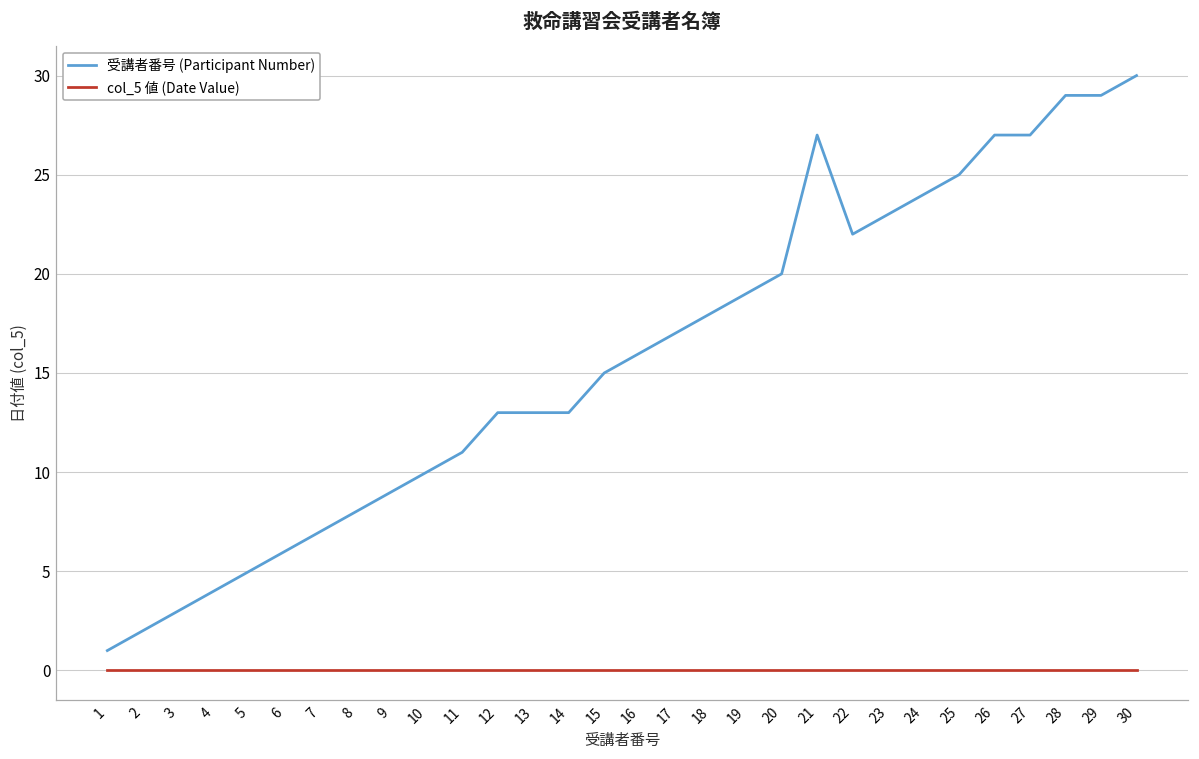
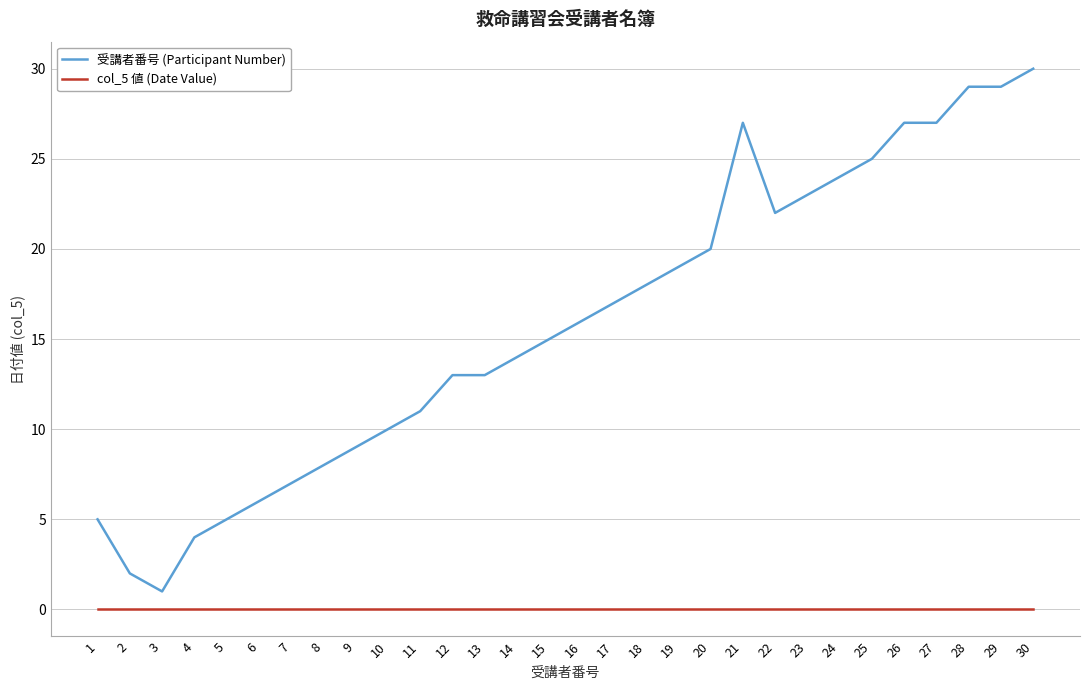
受講者番号 (Participant Number), 1: 1 -> 5
受講者番号 (Participant Number), 3: 3 -> 1
受講者番号 (Participant Number), 14: 13 -> 14
